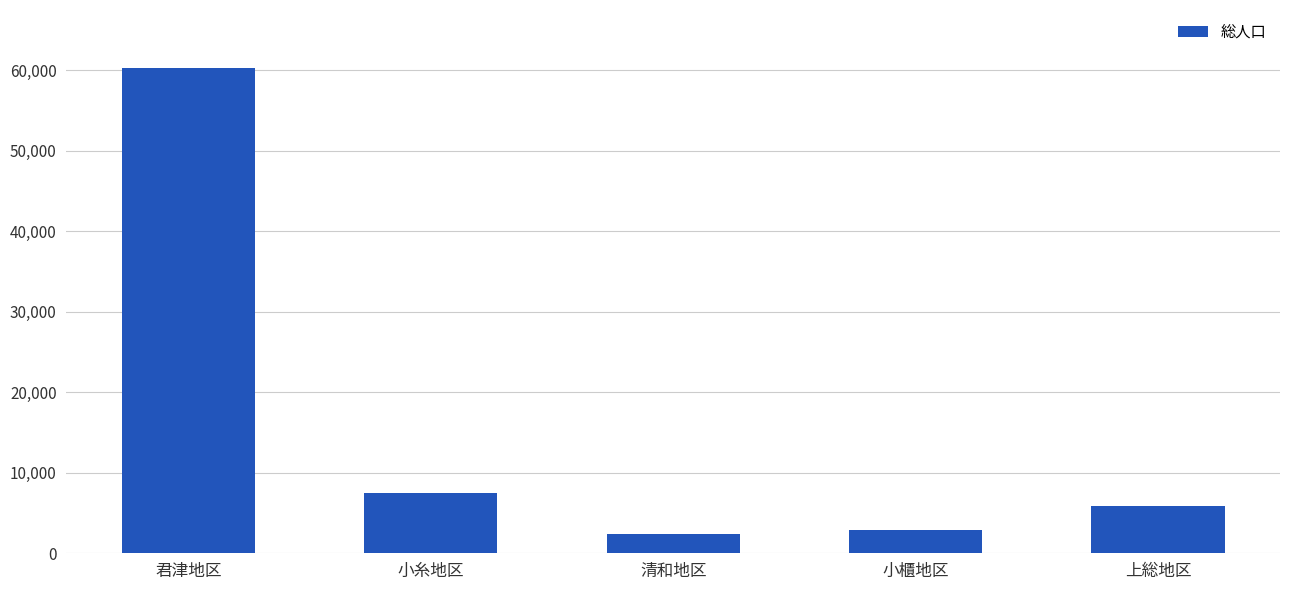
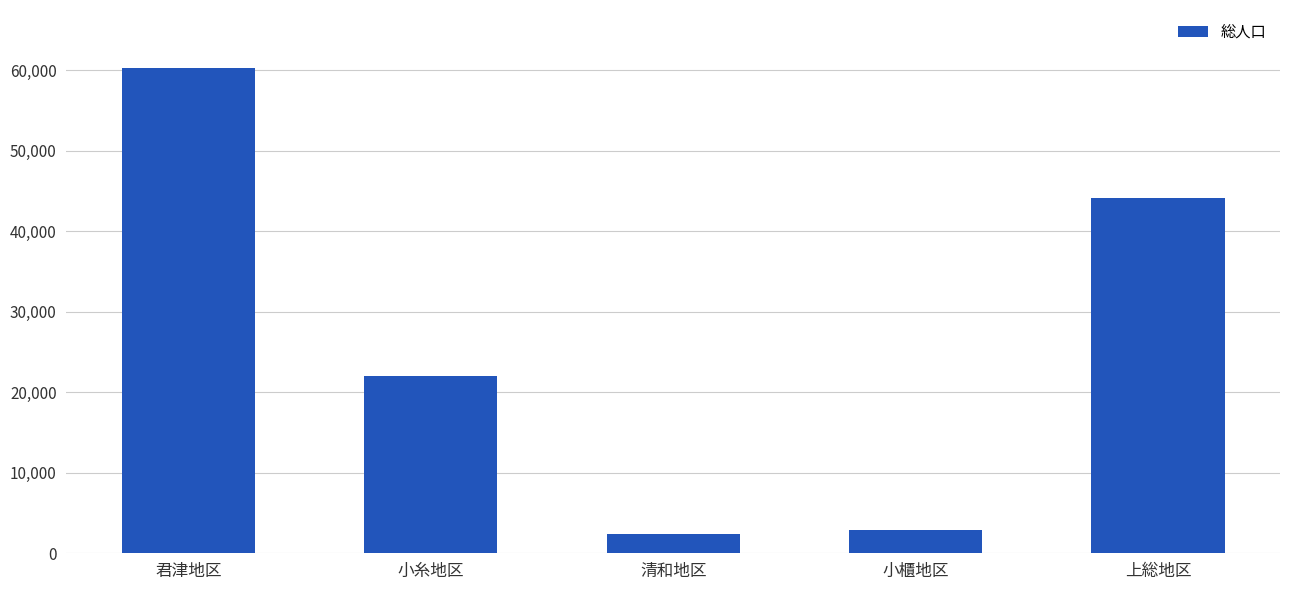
小糸地区: 8,000 -> 22,000
上総地区: 6,000 -> 44,000
